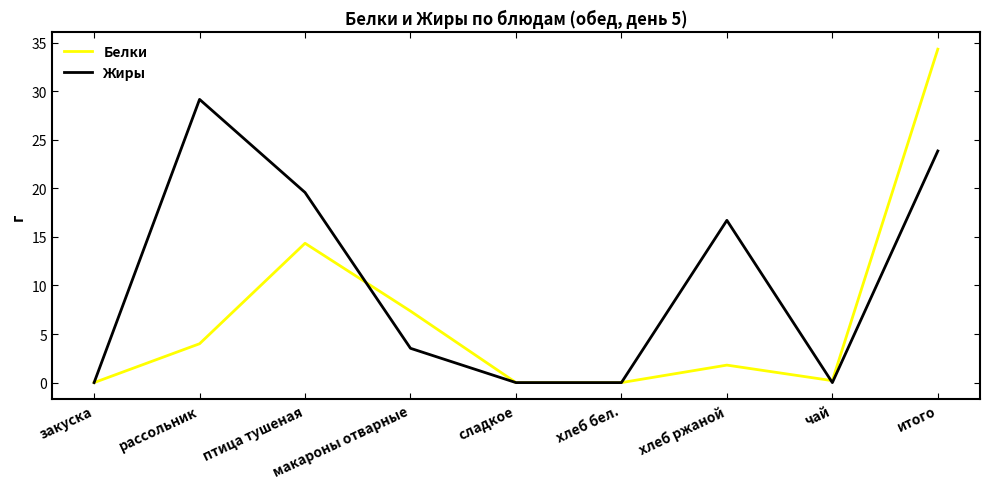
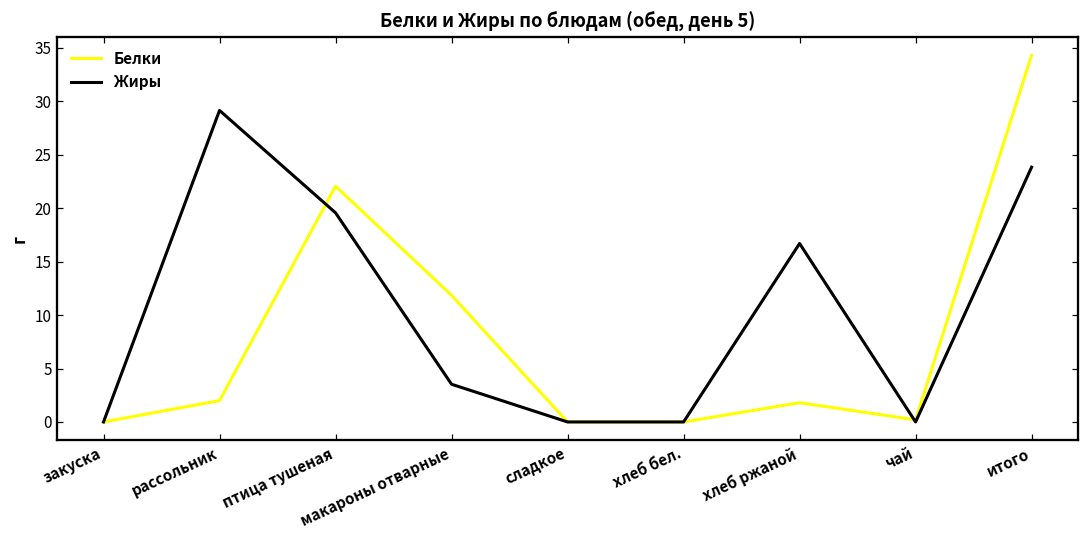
Белки, рассольник: 4 -> 2
Белки, птица тушеная: 14 -> 22
Белки, макароны отварные: 7 -> 12
